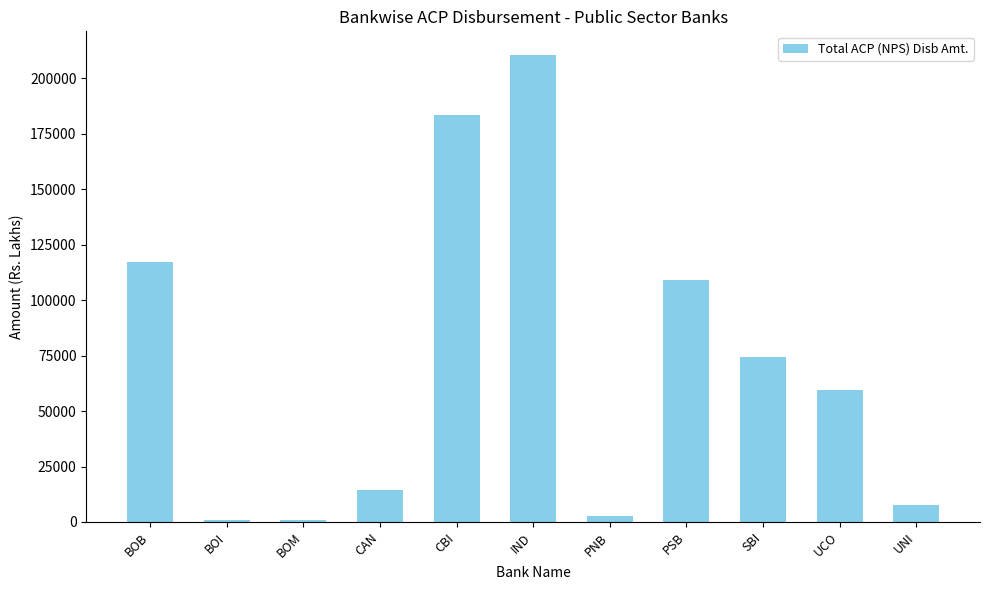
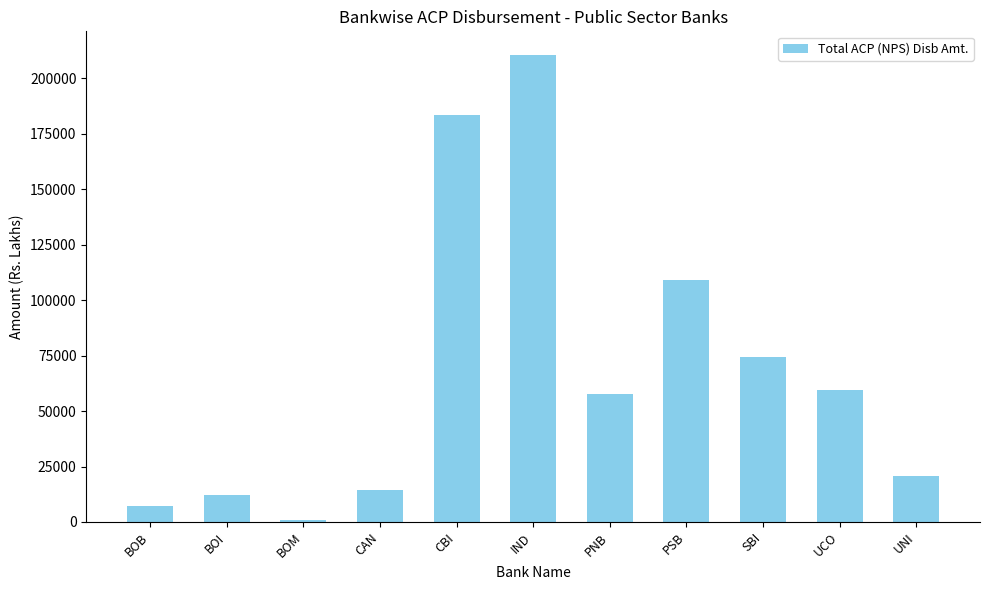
BOB: 117000 -> 7000
BOI: 1000 -> 12000
PNB: 3000 -> 58000
UNI: 8000 -> 21000
